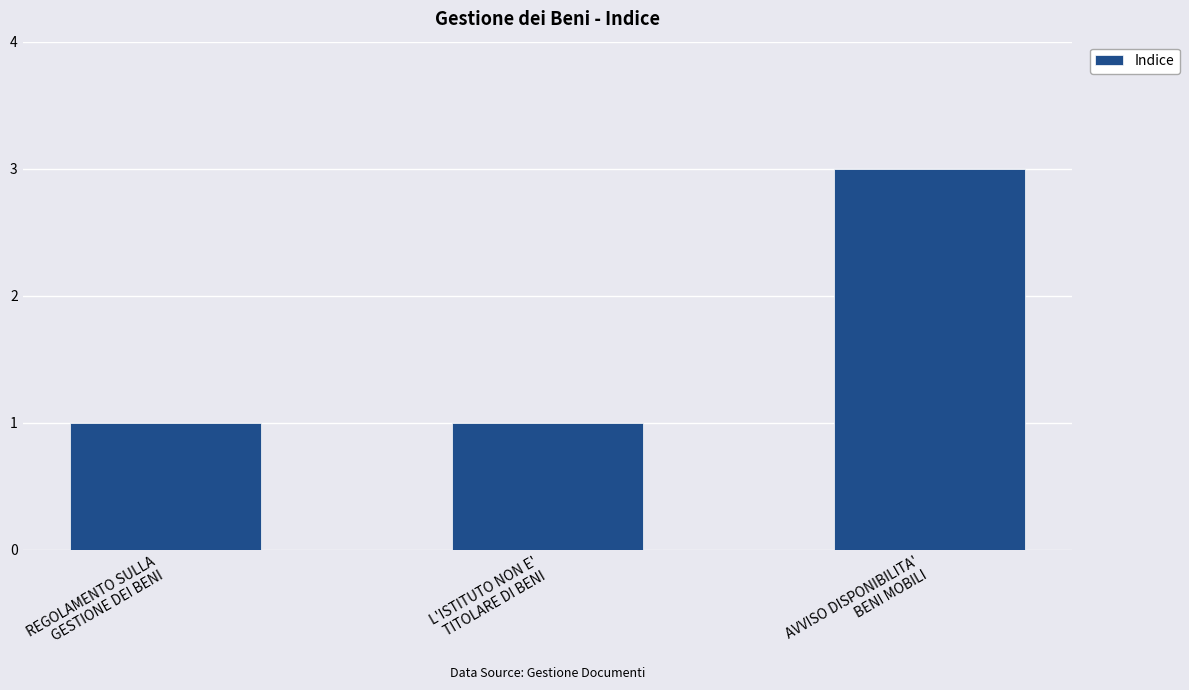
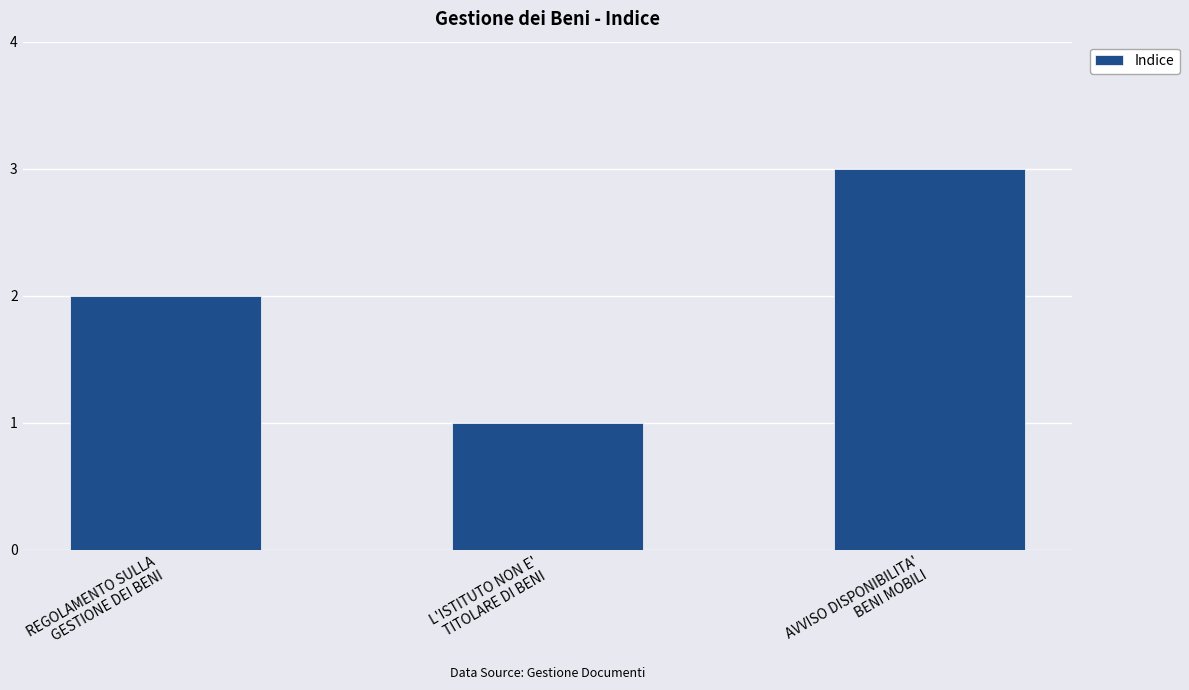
REGOLAMENTO SULLA GESTIONE DEI BENI: 1 -> 2
